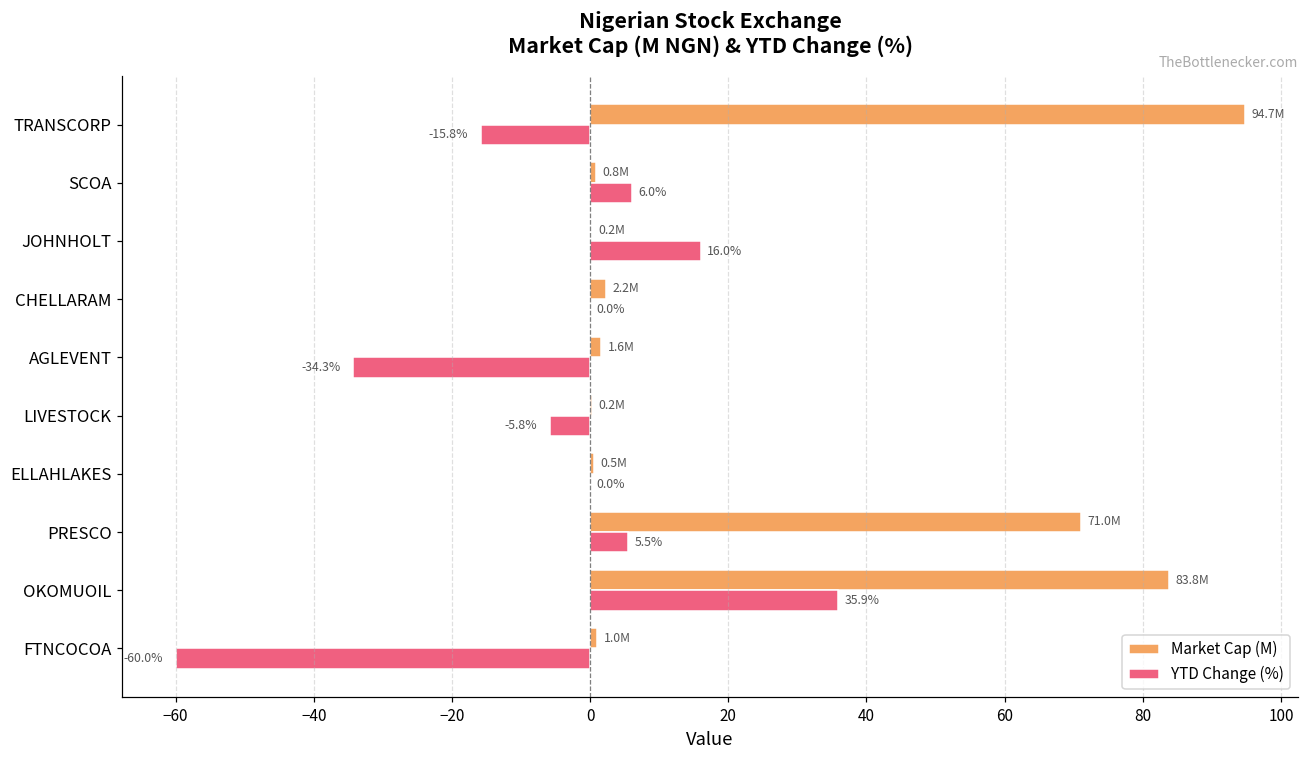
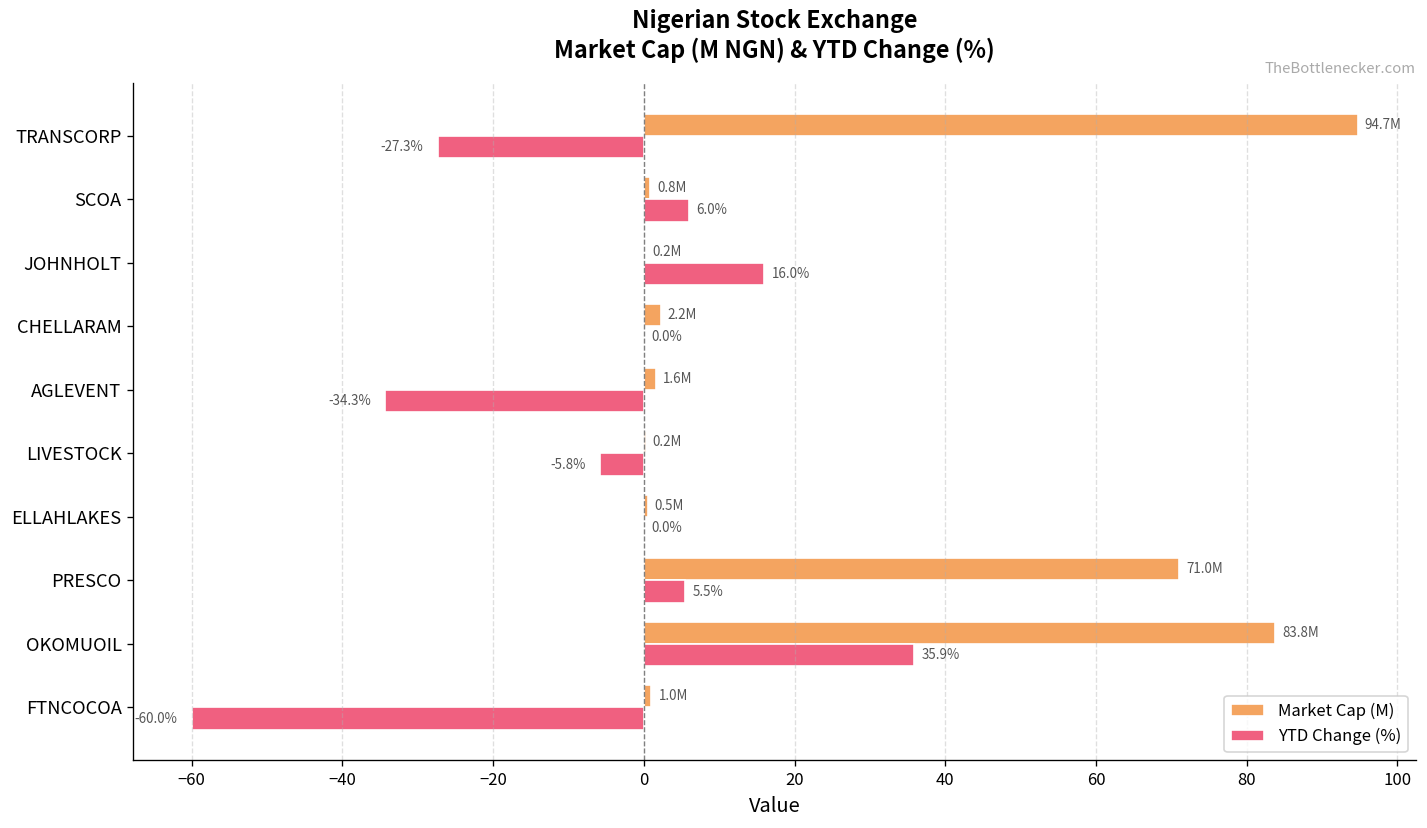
YTD Change (%), TRANSCORP: -15.8% -> -27.3%
